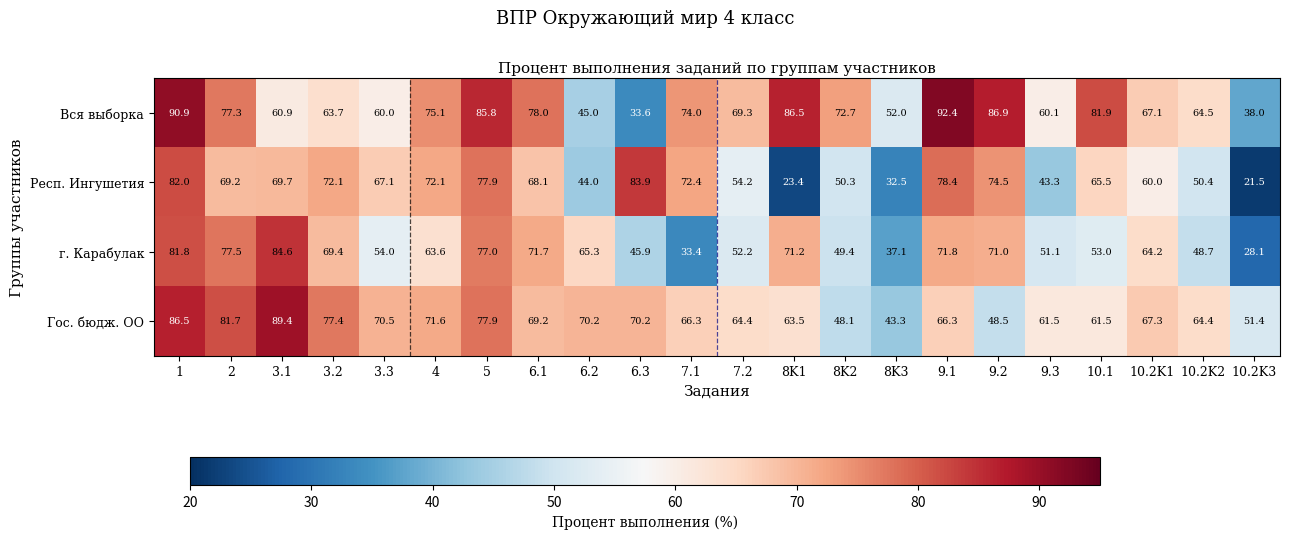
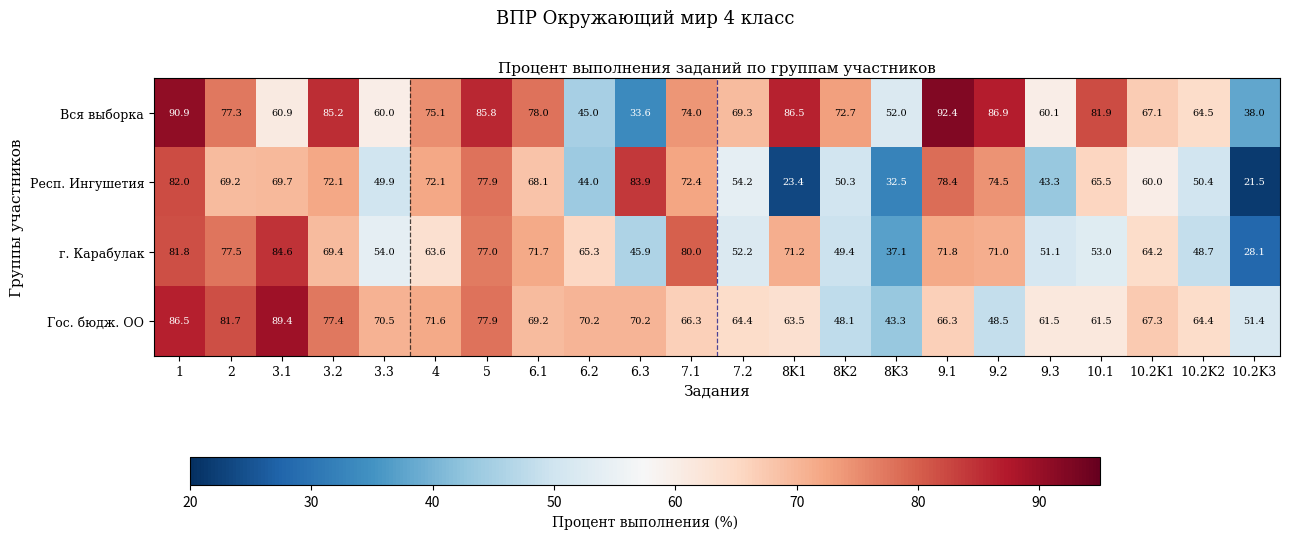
Вся выборка, 3.2: 63.7 -> 85.2
Респ. Ингушетия, 3.3: 67.1 -> 49.9
г. Карабулак, 7.1: 33.4 -> 80.0
